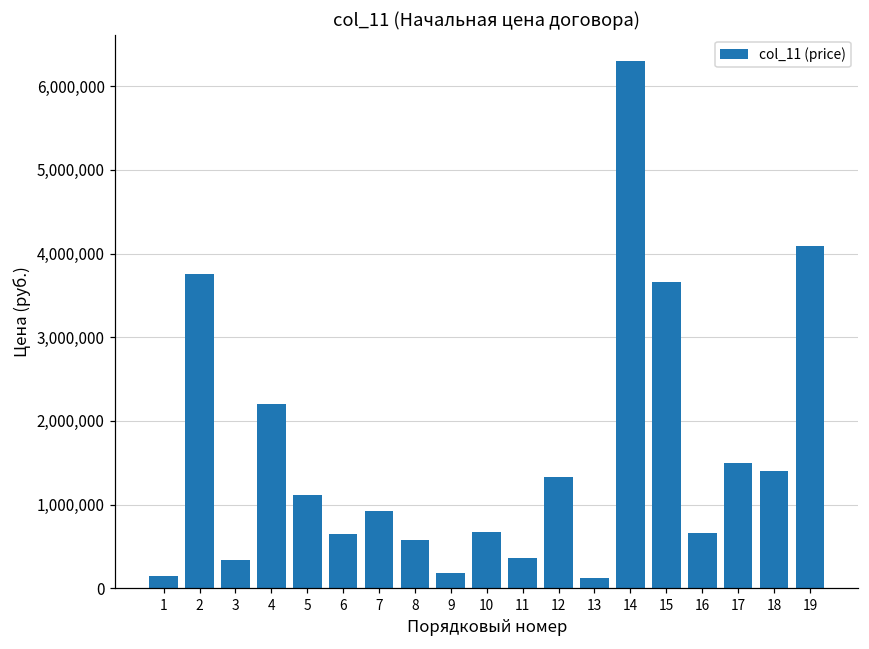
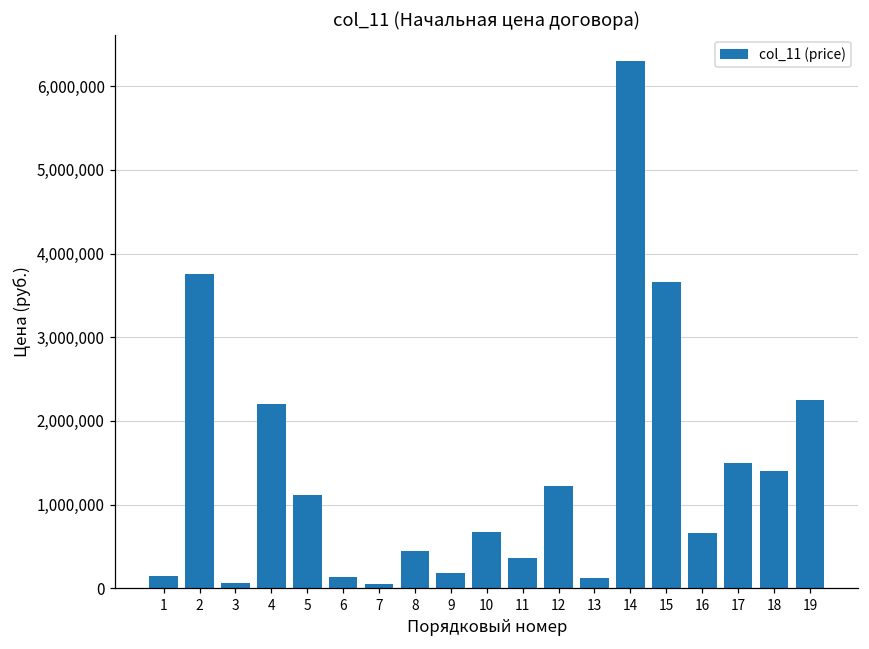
3: 300,000 -> 100,000
6: 700,000 -> 100,000
7: 900,000 -> 0
8: 600,000 -> 400,000
12: 1,300,000 -> 1,200,000
19: 4,100,000 -> 2,300,000
